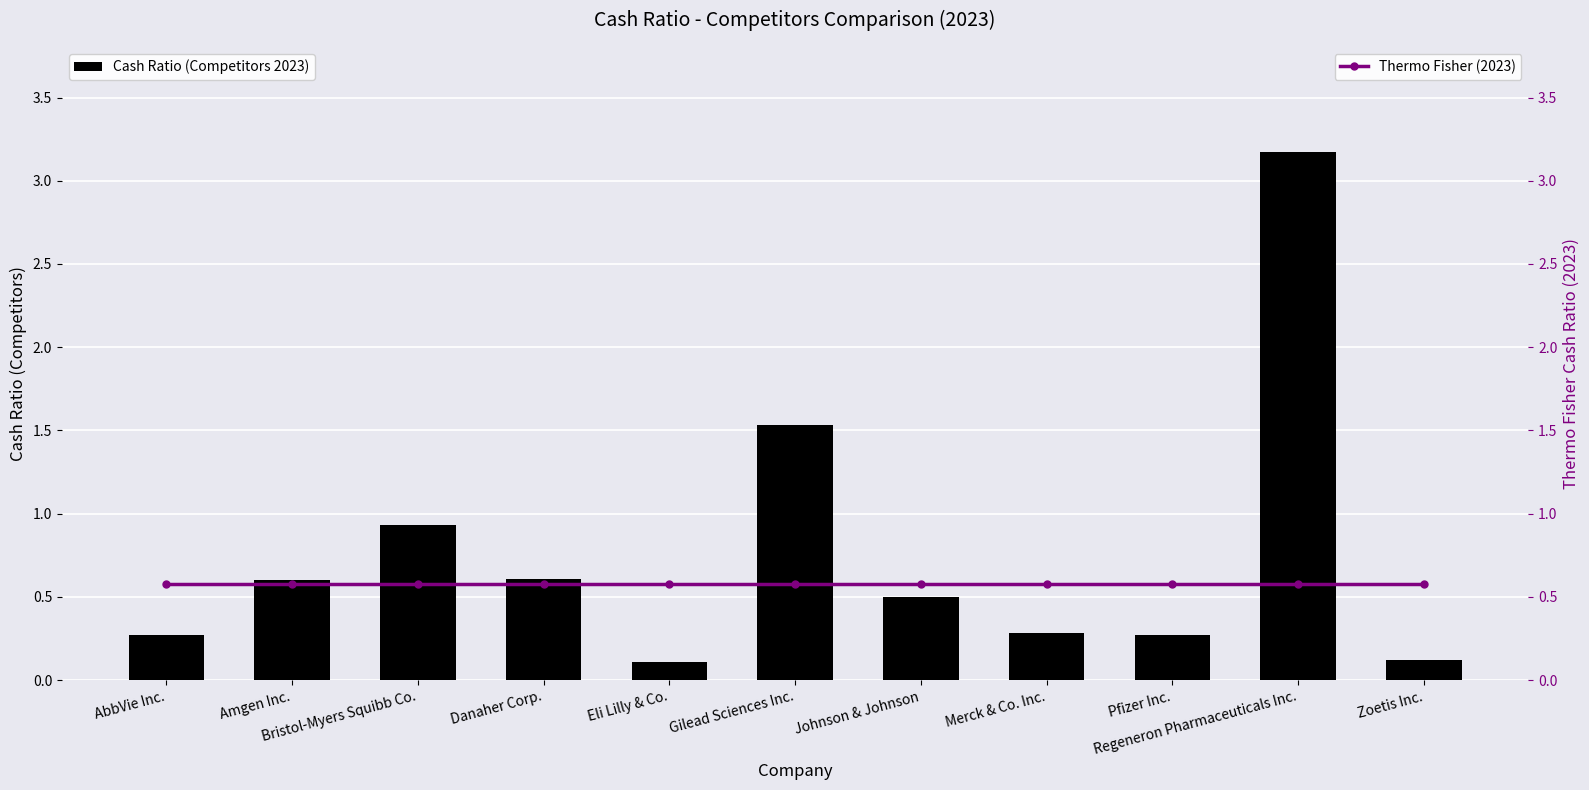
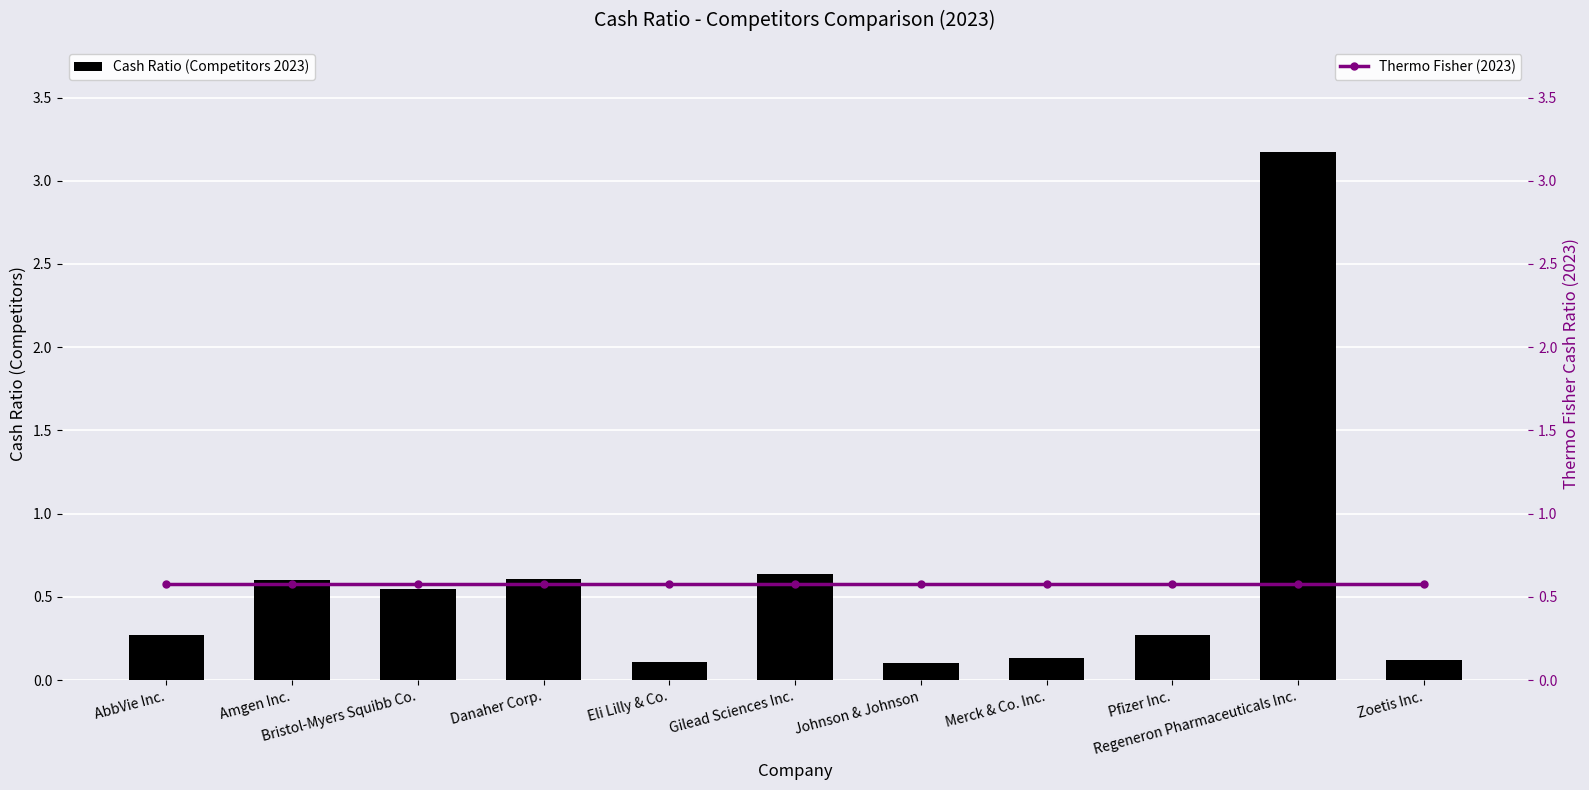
Cash Ratio (Competitors 2023), Bristol-Myers Squibb Co.: 0.93 -> 0.55
Cash Ratio (Competitors 2023), Gilead Sciences Inc.: 1.53 -> 0.64
Cash Ratio (Competitors 2023), Johnson & Johnson: 0.5 -> 0.1
Cash Ratio (Competitors 2023), Merck & Co. Inc.: 0.28 -> 0.13
